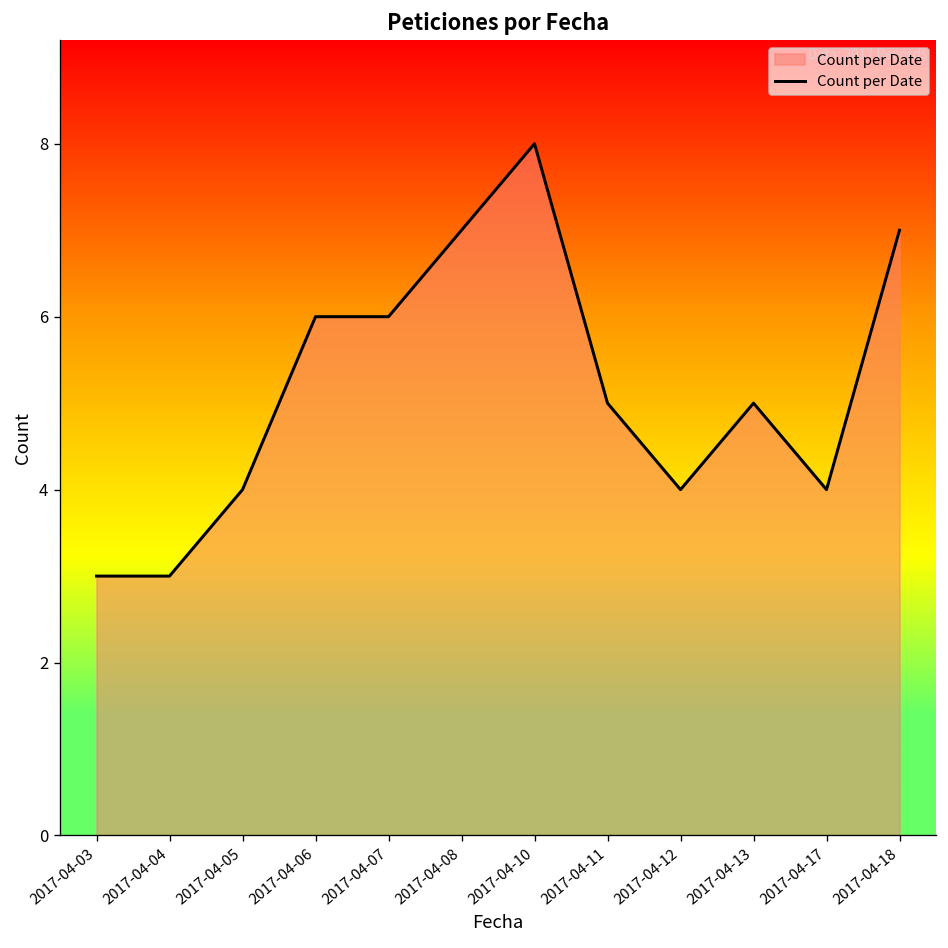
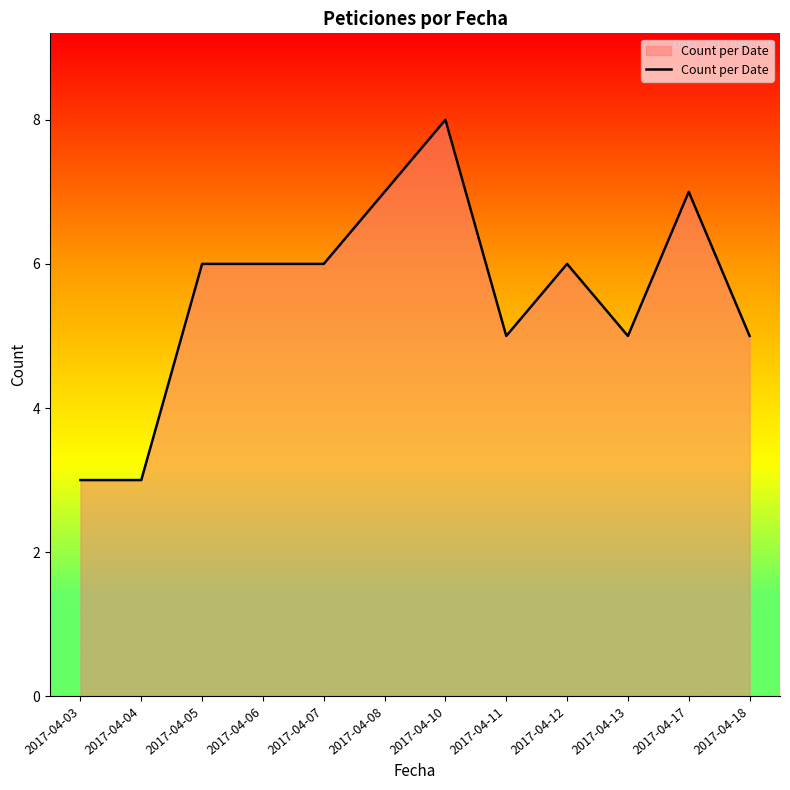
2017-04-05: 4 -> 6
2017-04-12: 4 -> 6
2017-04-17: 4 -> 7
2017-04-18: 7 -> 5
